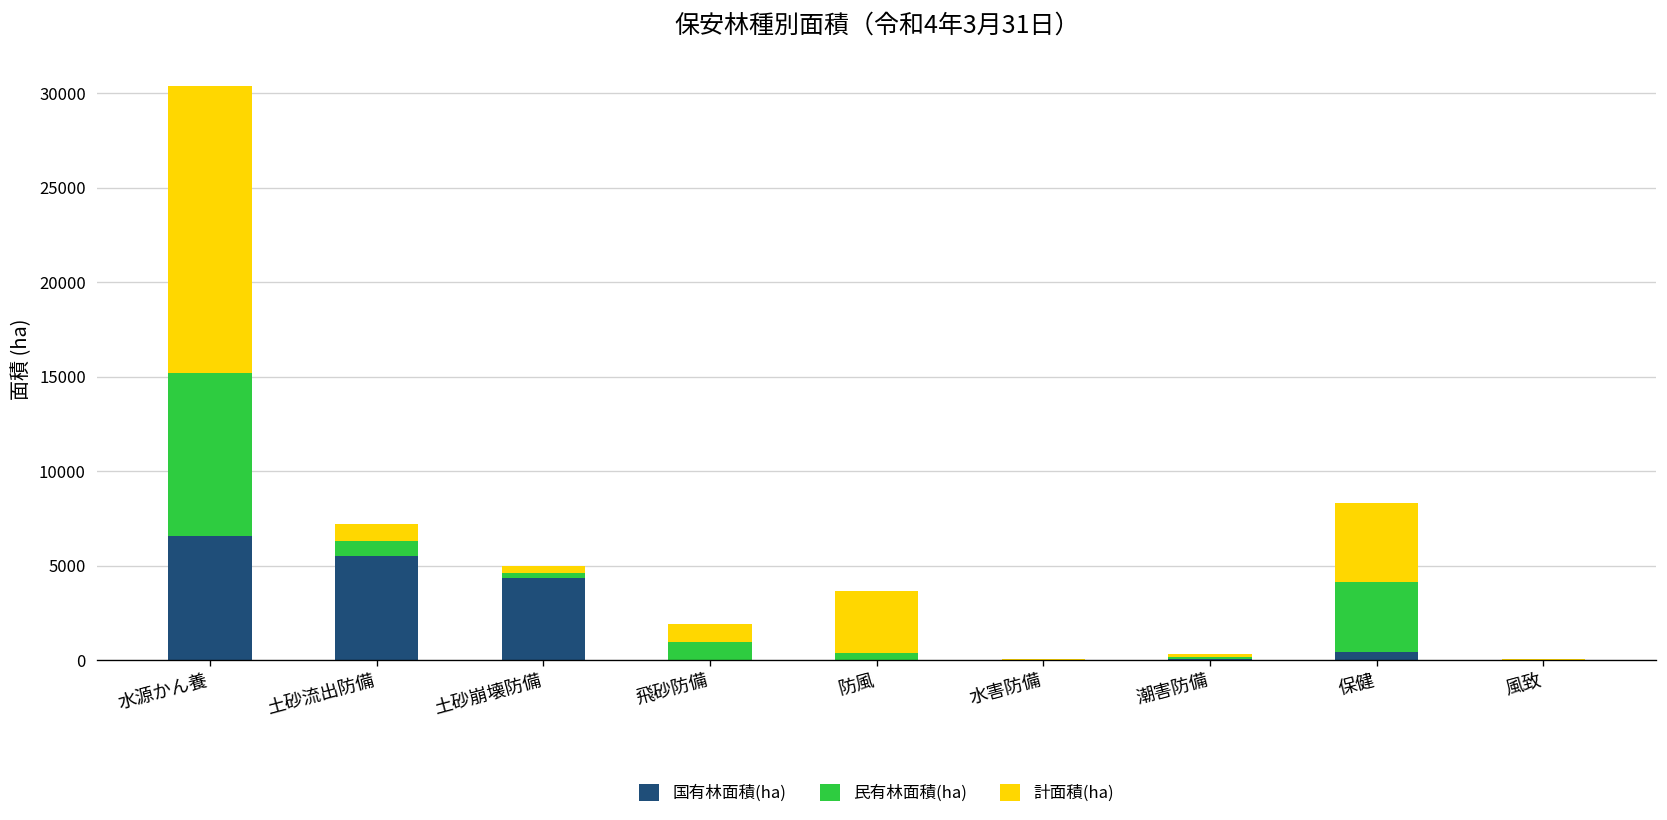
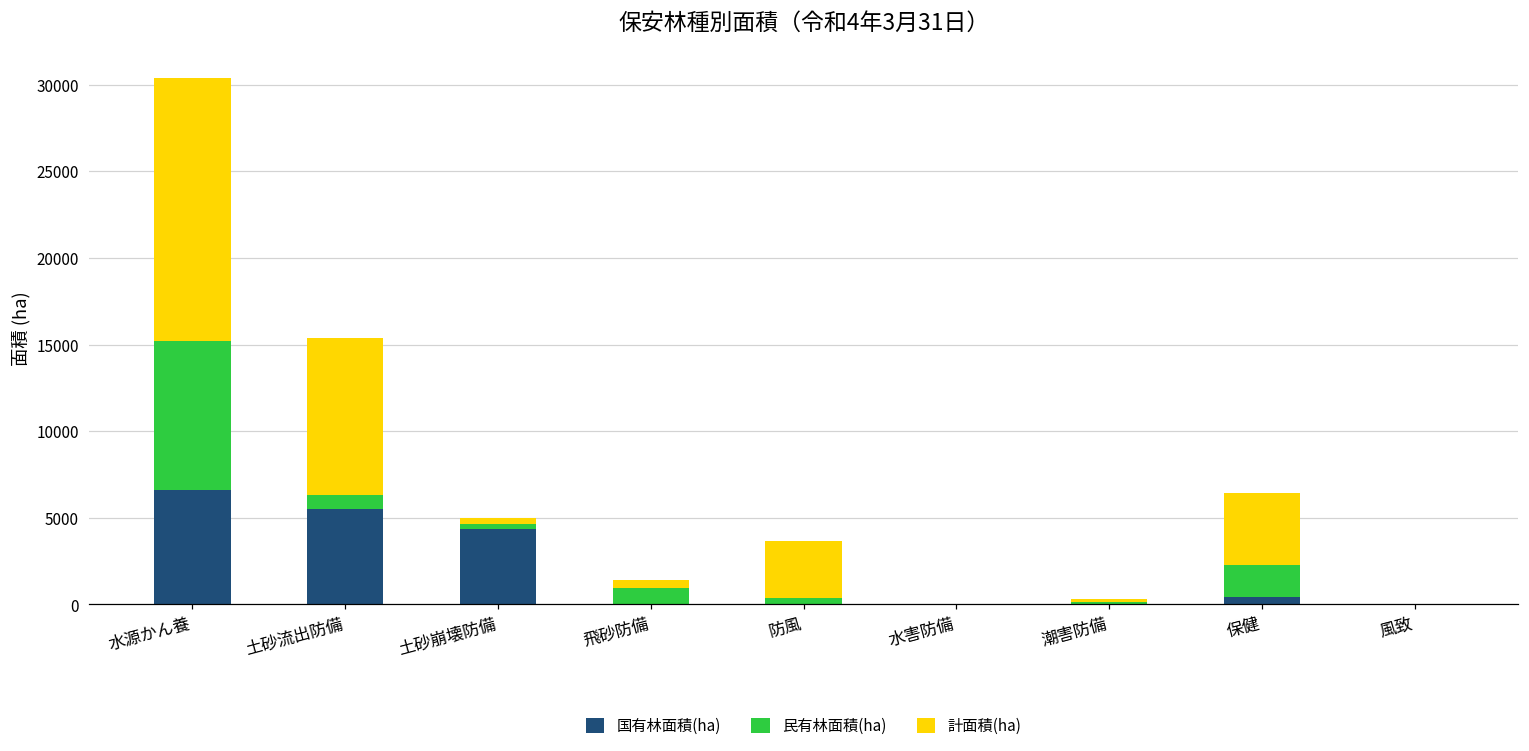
計面積(ha), 土砂流出防備: 900 -> 9100
計面積(ha), 飛砂防備: 1000 -> 400
民有林面積(ha), 保健: 3700 -> 1900
